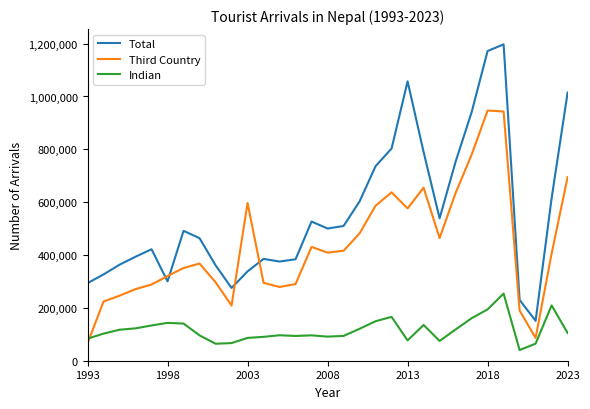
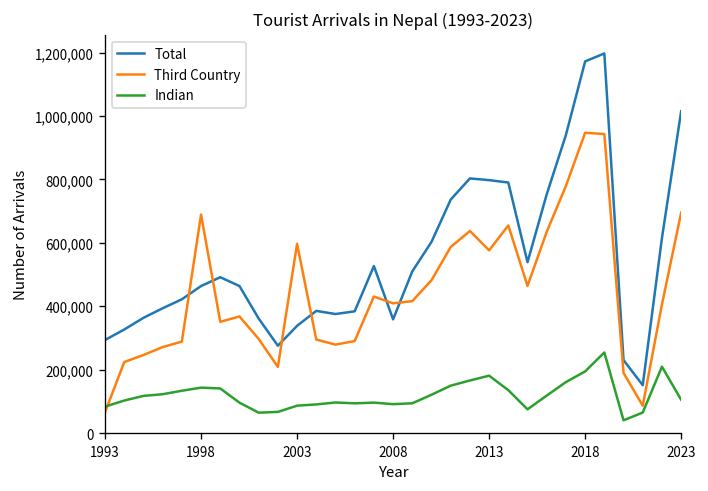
Total, 1998: 300,000 -> 460,000
Third Country, 1998: 320,000 -> 690,000
Total, 2008: 500,000 -> 360,000
Total, 2013: 1,060,000 -> 800,000
Indian, 2013: 80,000 -> 180,000
